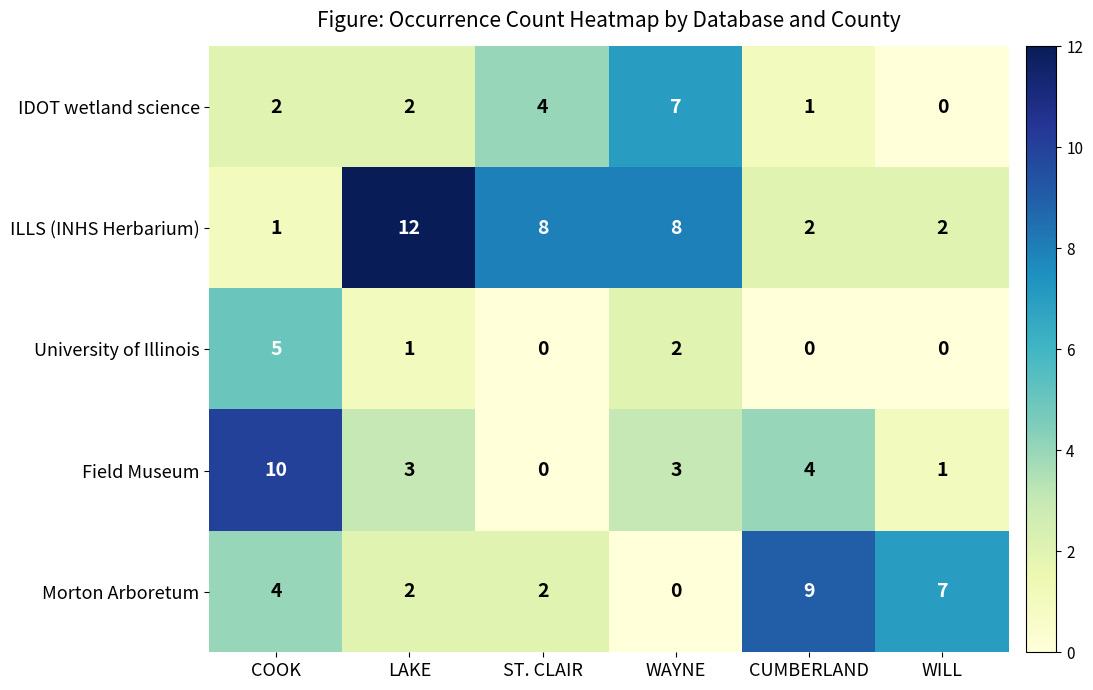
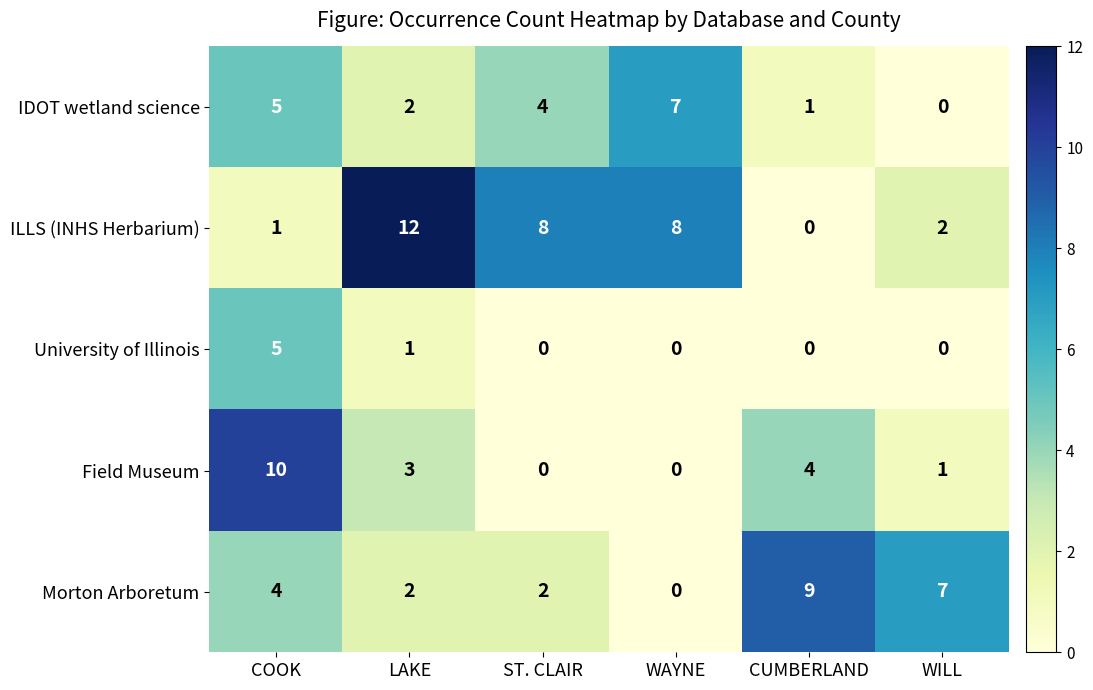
IDOT wetland science, COOK: 2 -> 5
ILLS (INHS Herbarium), CUMBERLAND: 2 -> 0
University of Illinois, WAYNE: 2 -> 0
Field Museum, WAYNE: 3 -> 0
